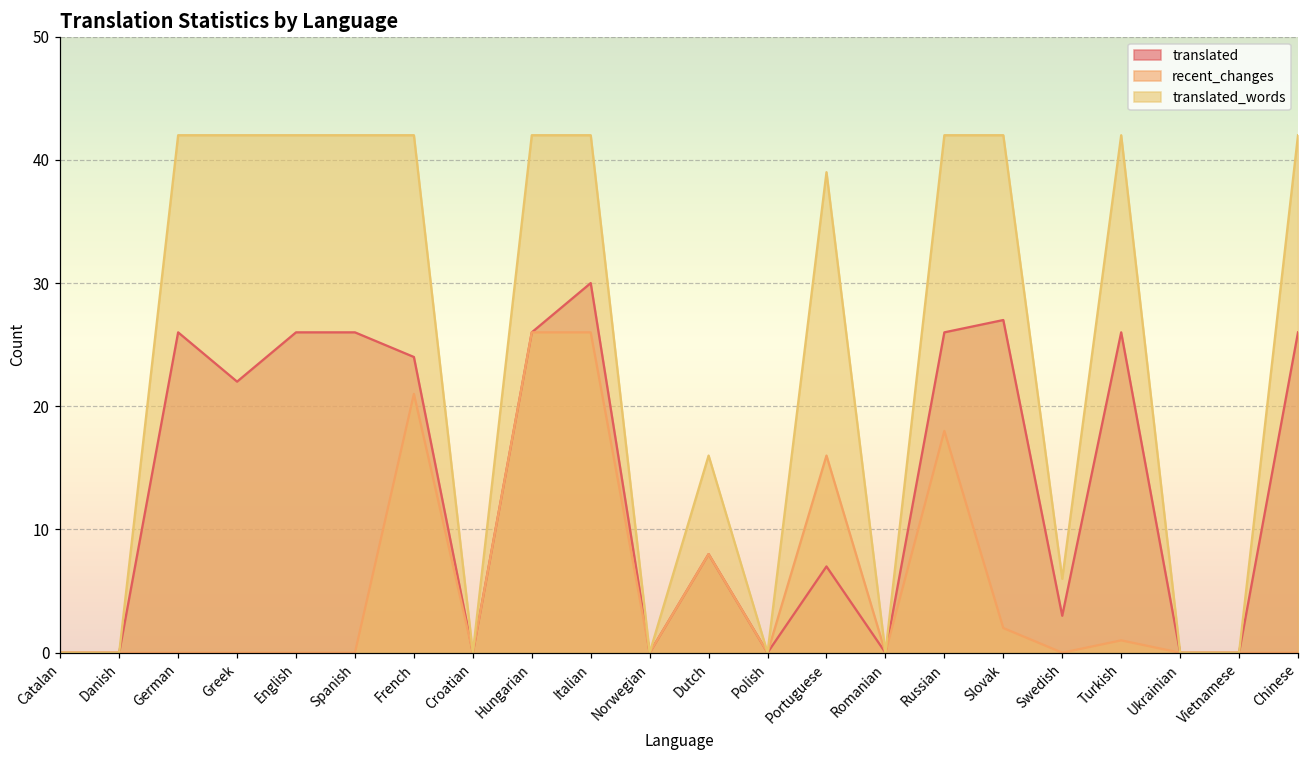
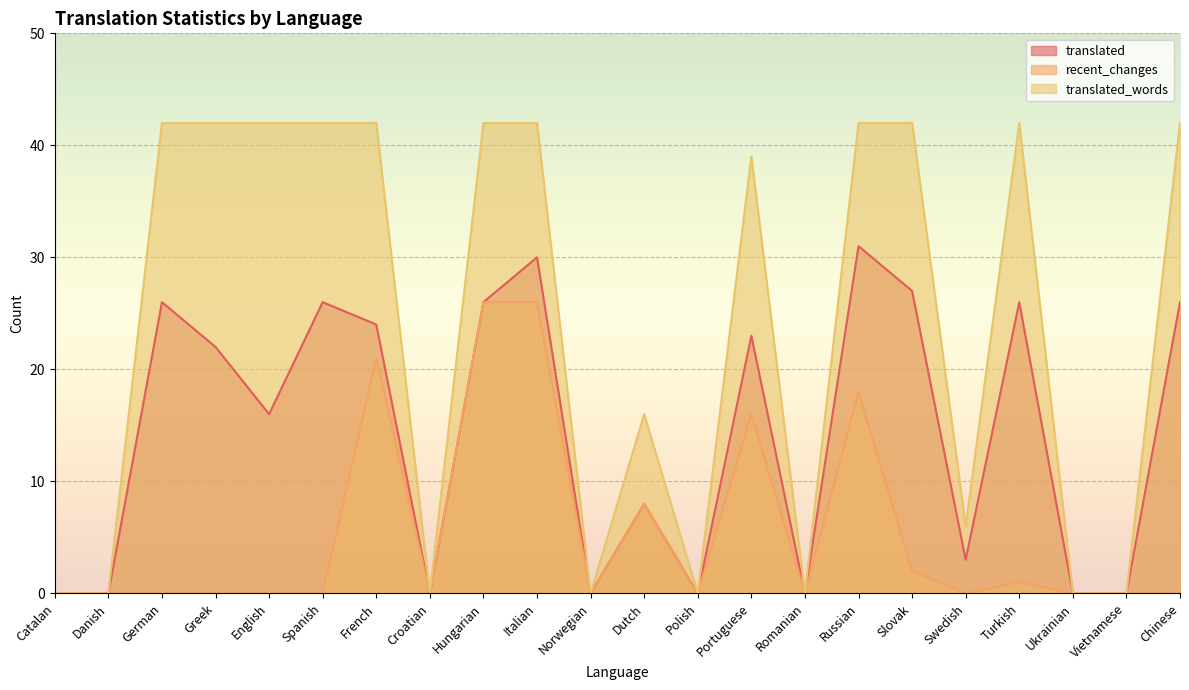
translated, English: 26 -> 16
translated, Portuguese: 7 -> 23
translated, Russian: 26 -> 31
